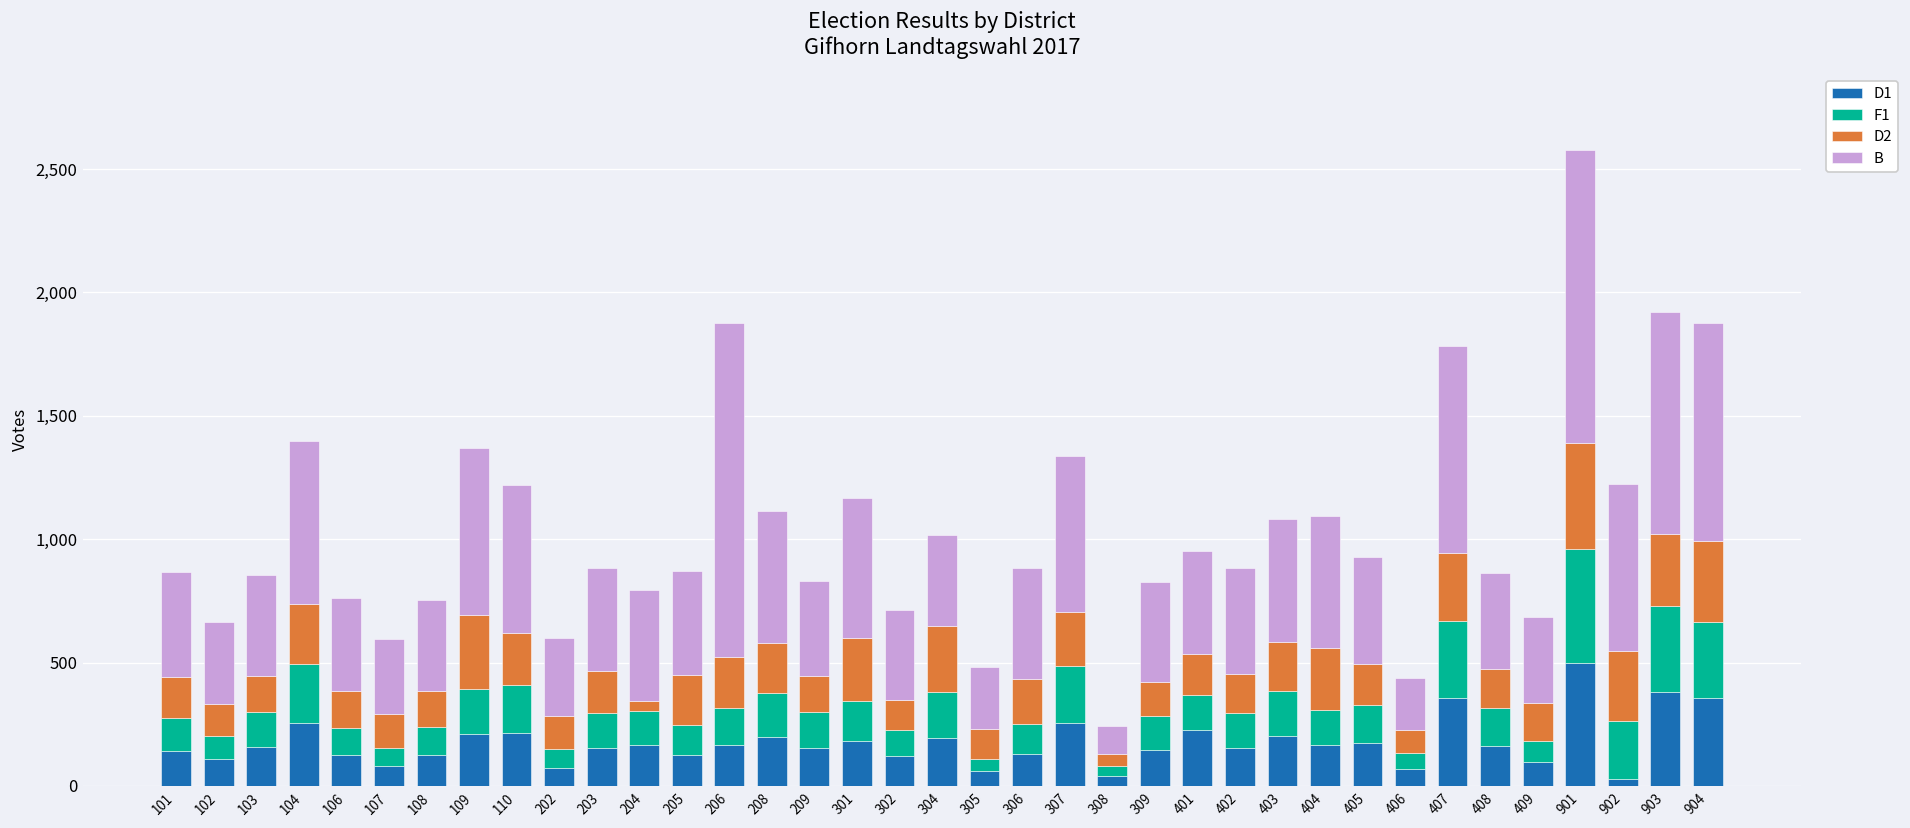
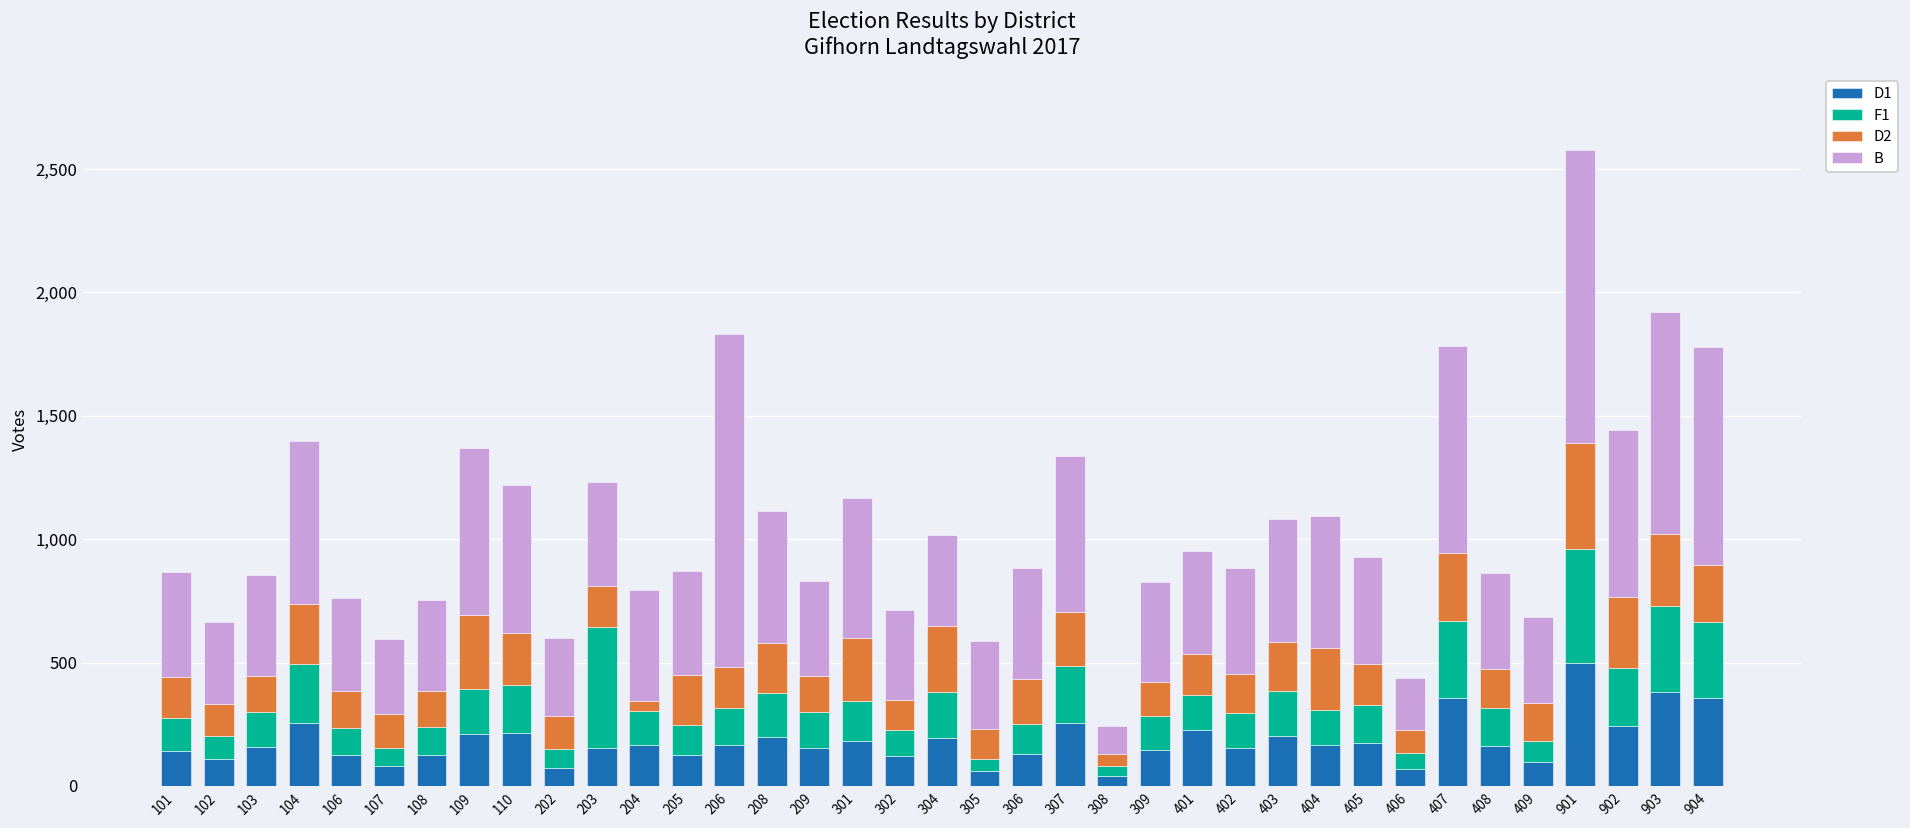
F1, 203: 150 -> 490
D2, 206: 210 -> 170
B, 305: 250 -> 360
D1, 902: 30 -> 240
D2, 904: 330 -> 230
